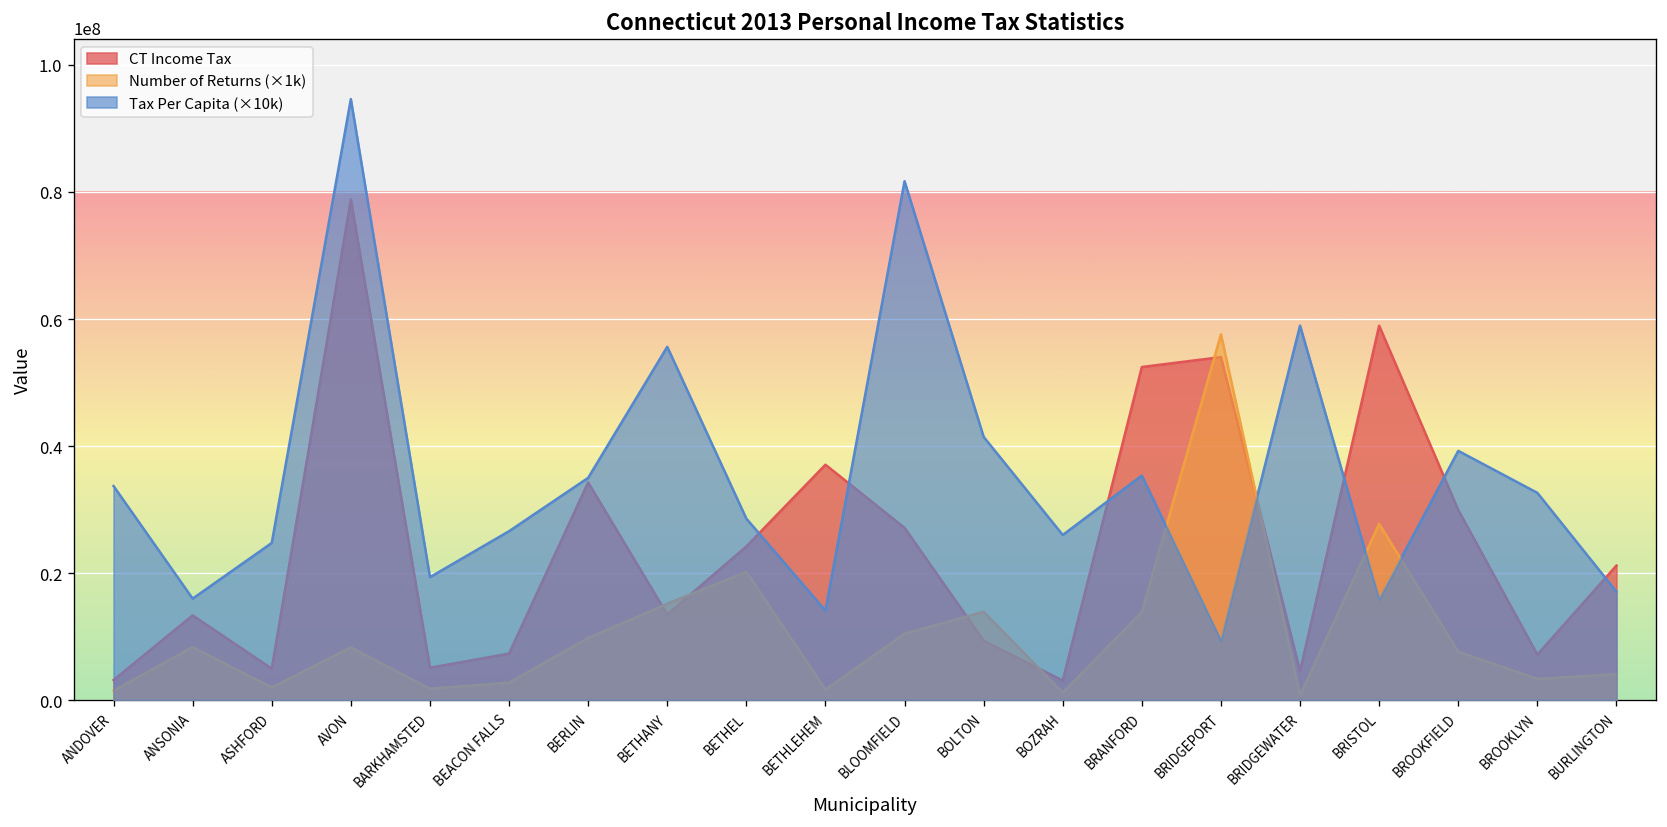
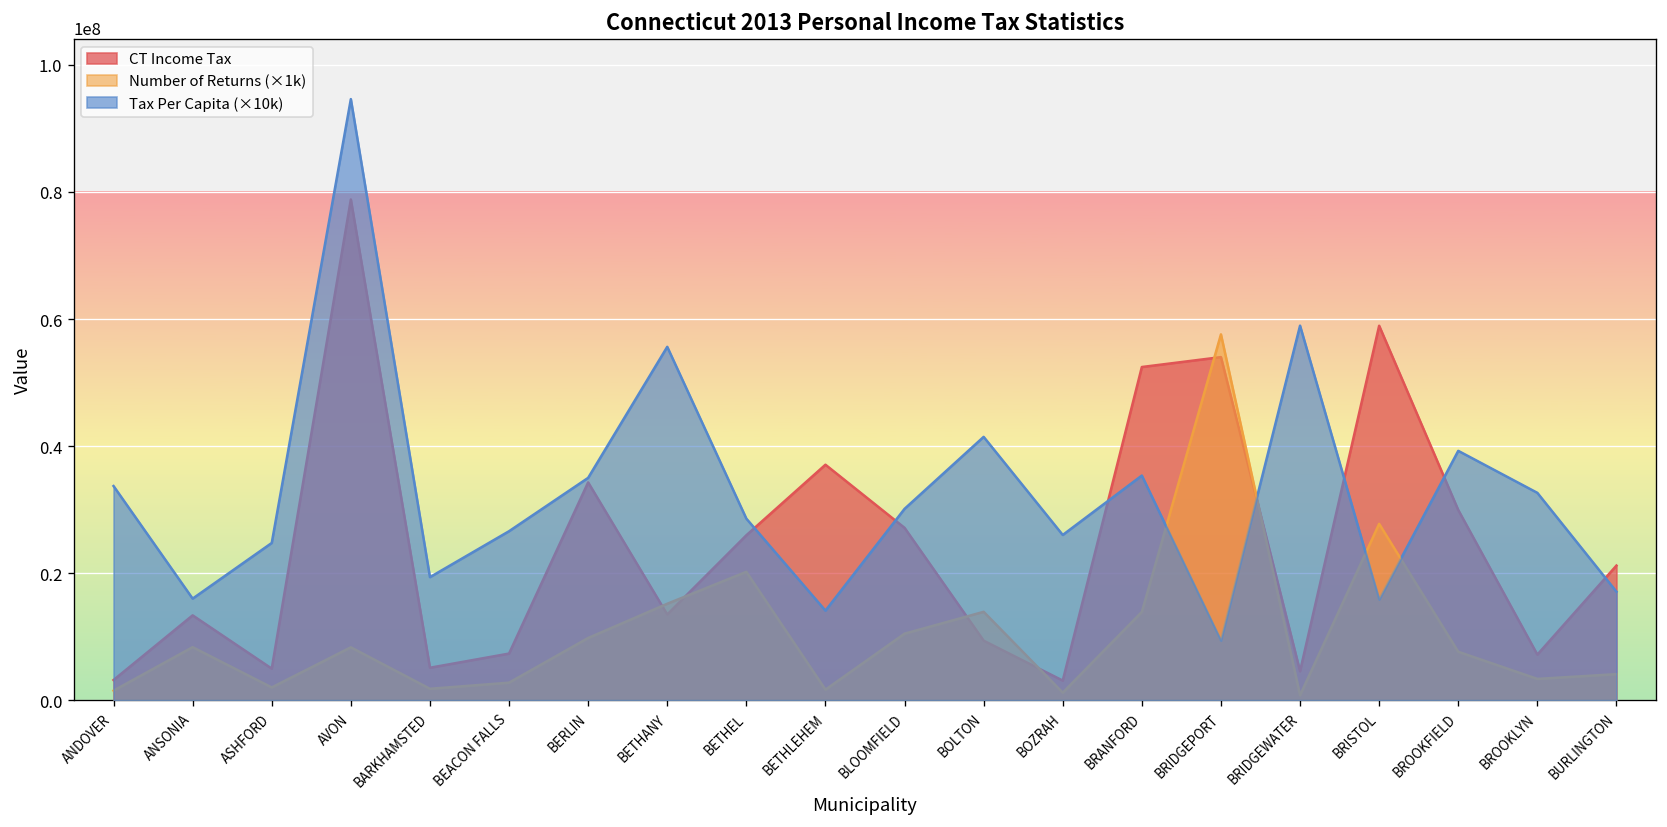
CT Income Tax, BETHEL: 24000000 -> 26000000
Tax Per Capita (×10k), BLOOMFIELD: 82000000 -> 30000000
